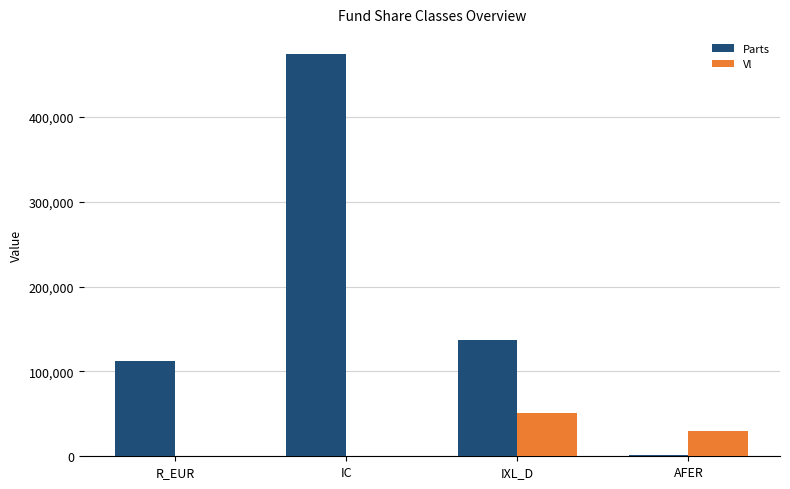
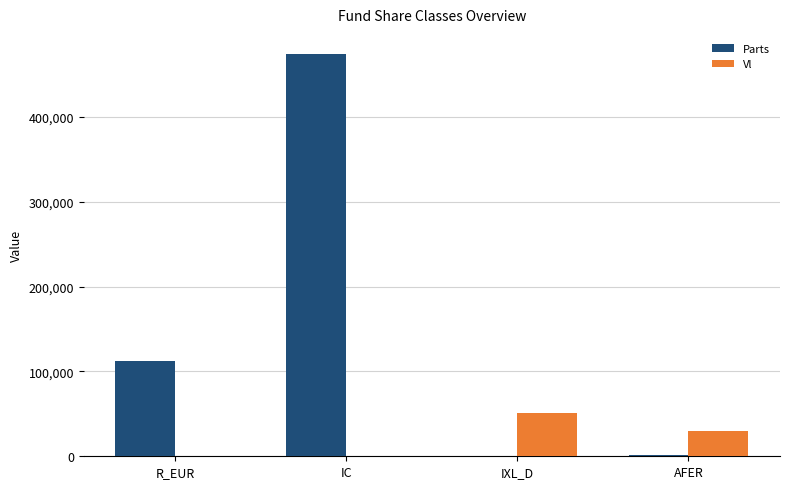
Parts, IXL_D: 140,000 -> 0
